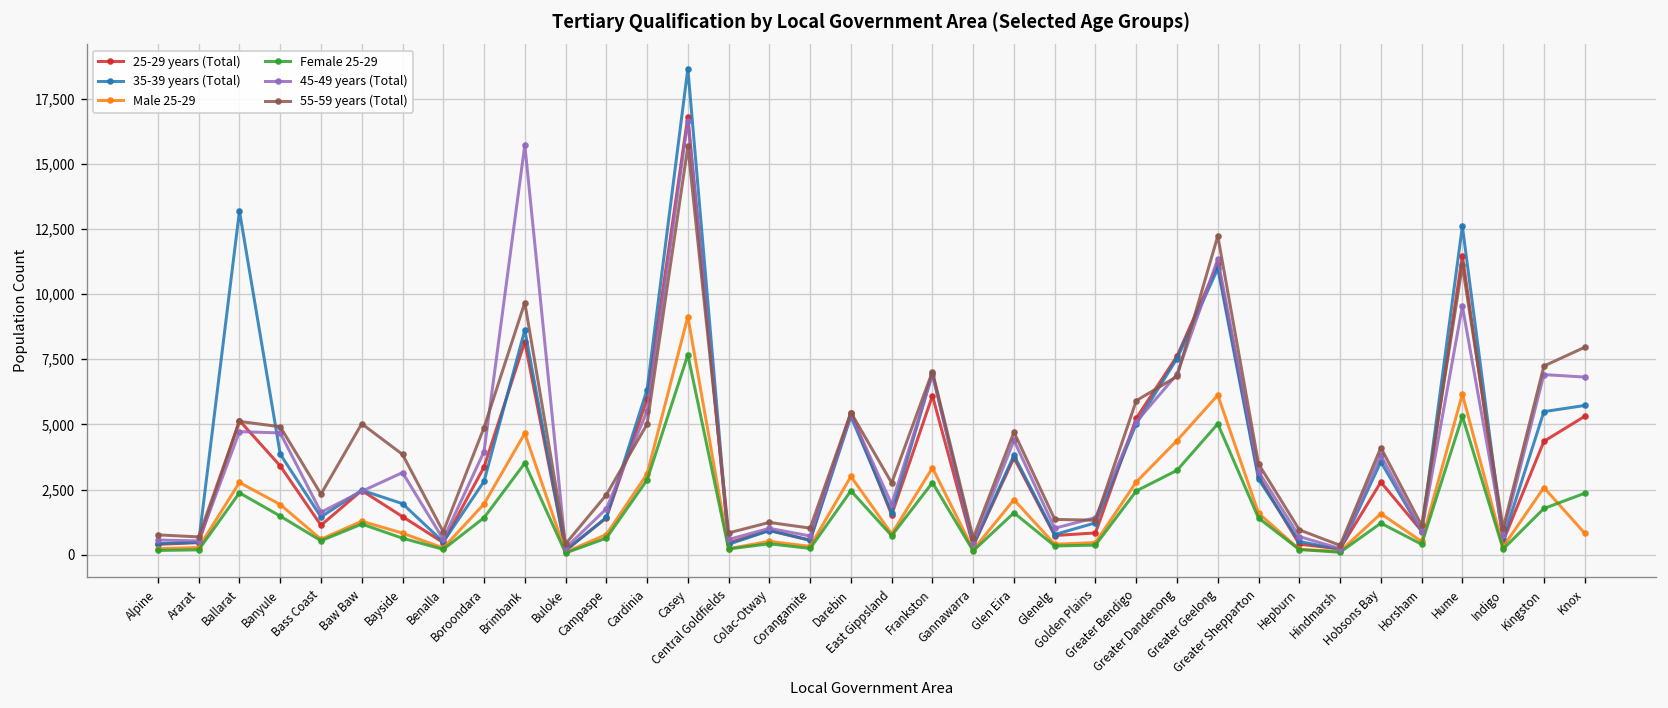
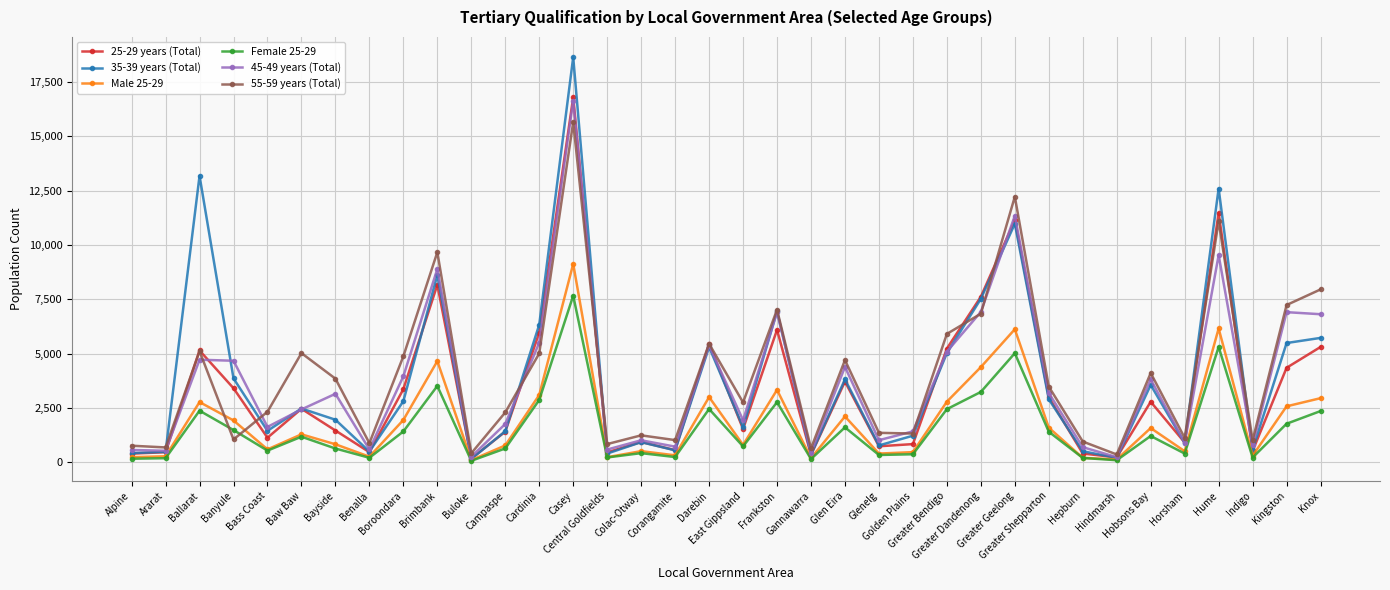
55-59 years (Total), Banyule: 4,900 -> 1,100
45-49 years (Total), Brimbank: 15,700 -> 8,900
Male 25-29, Knox: 800 -> 3,000
